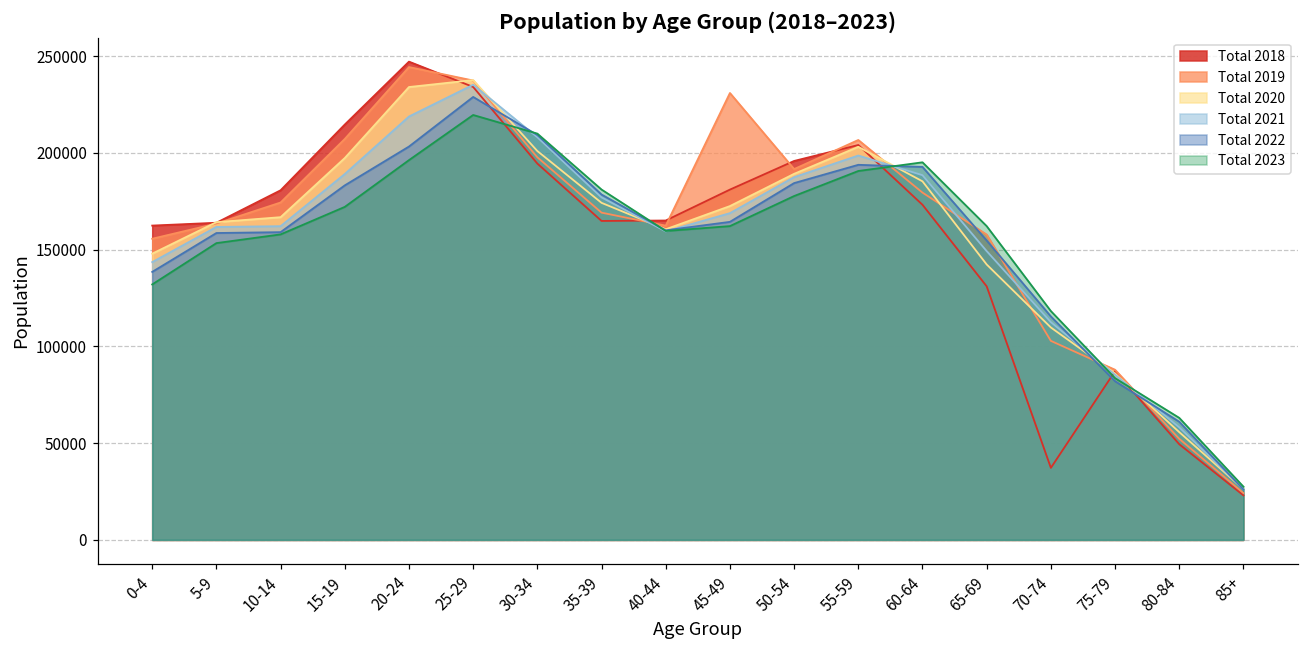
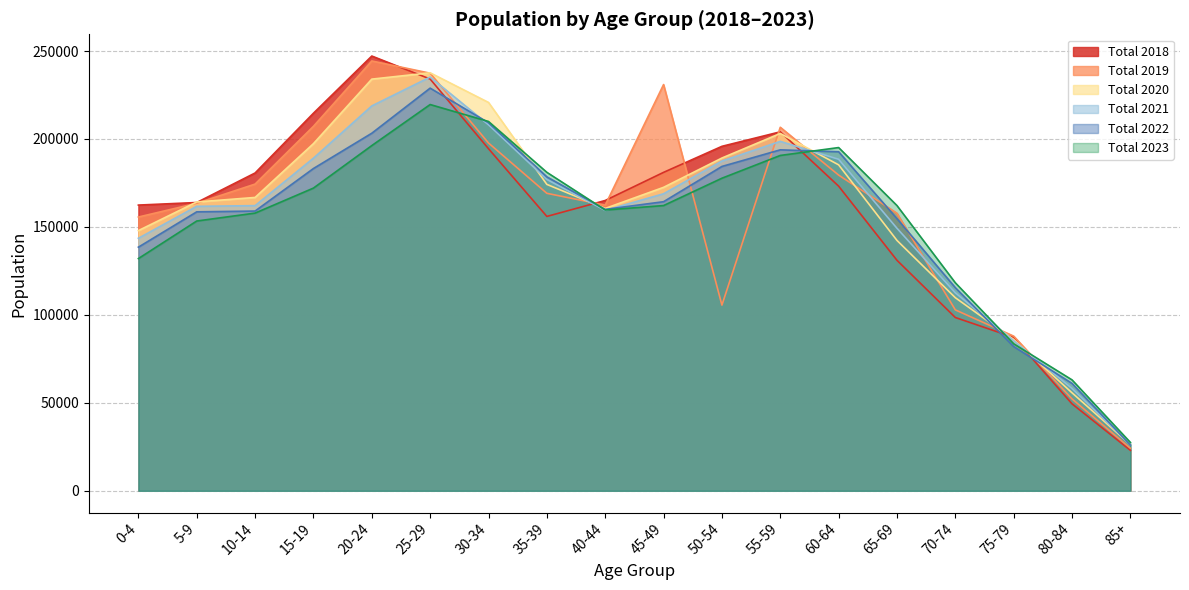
Total 2020, 30-34: 201000 -> 221000
Total 2018, 35-39: 165000 -> 156000
Total 2019, 50-54: 192000 -> 106000
Total 2018, 70-74: 37000 -> 99000
